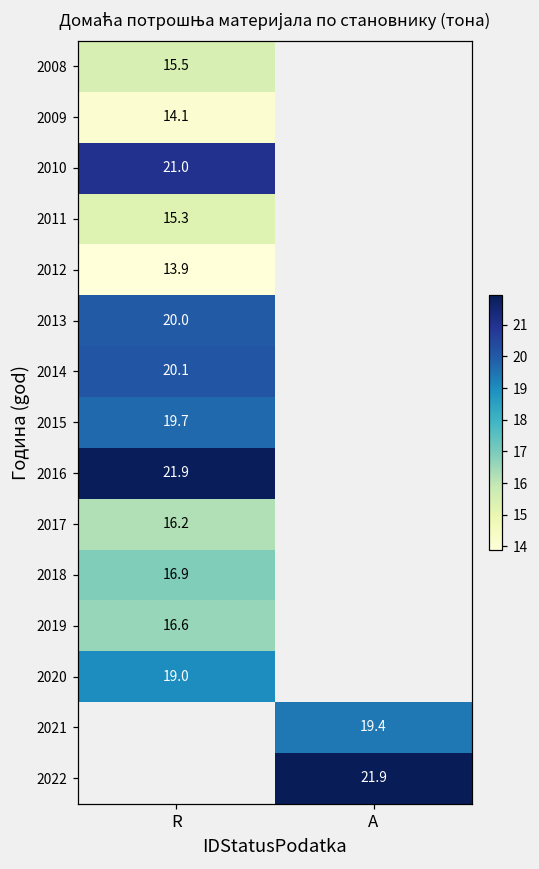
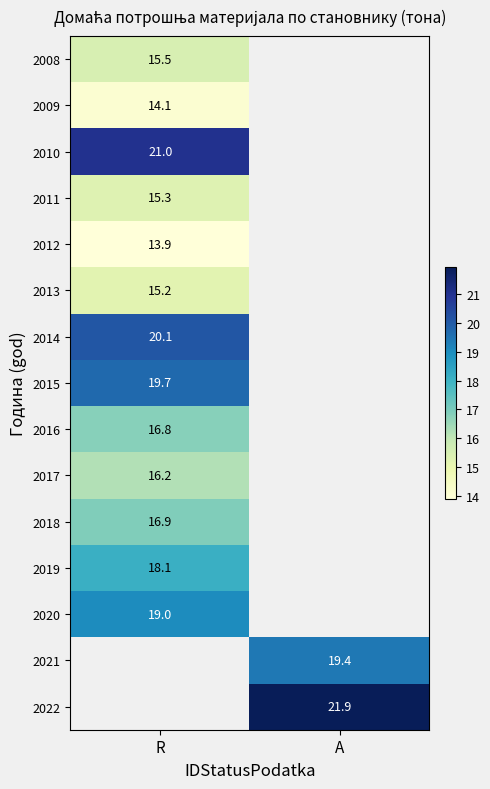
2013, R: 20.0 -> 15.2
2016, R: 21.9 -> 16.8
2019, R: 16.6 -> 18.1
